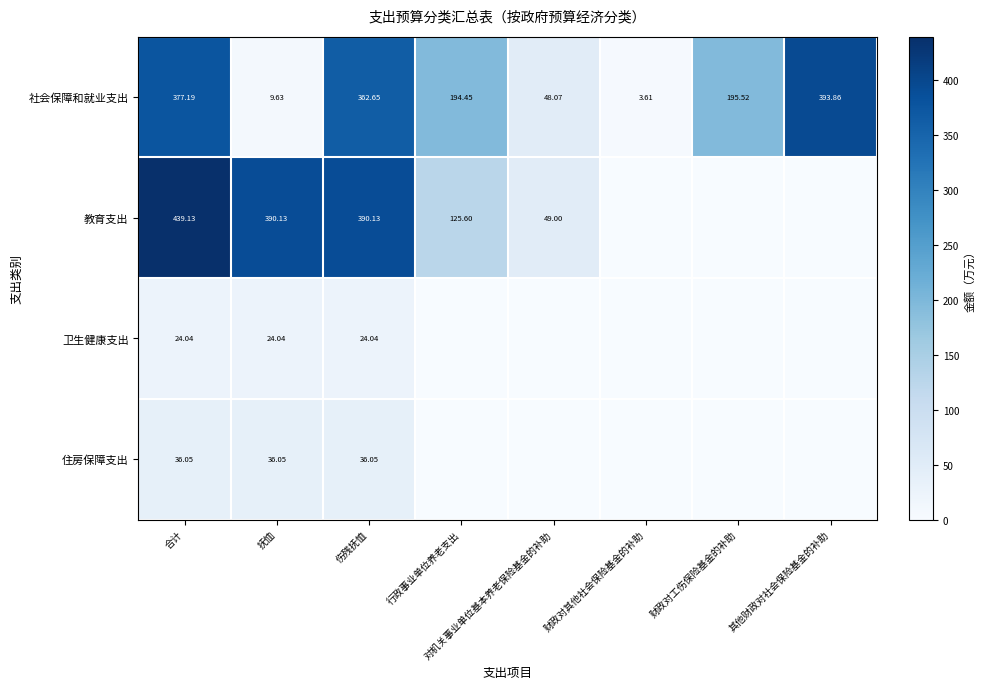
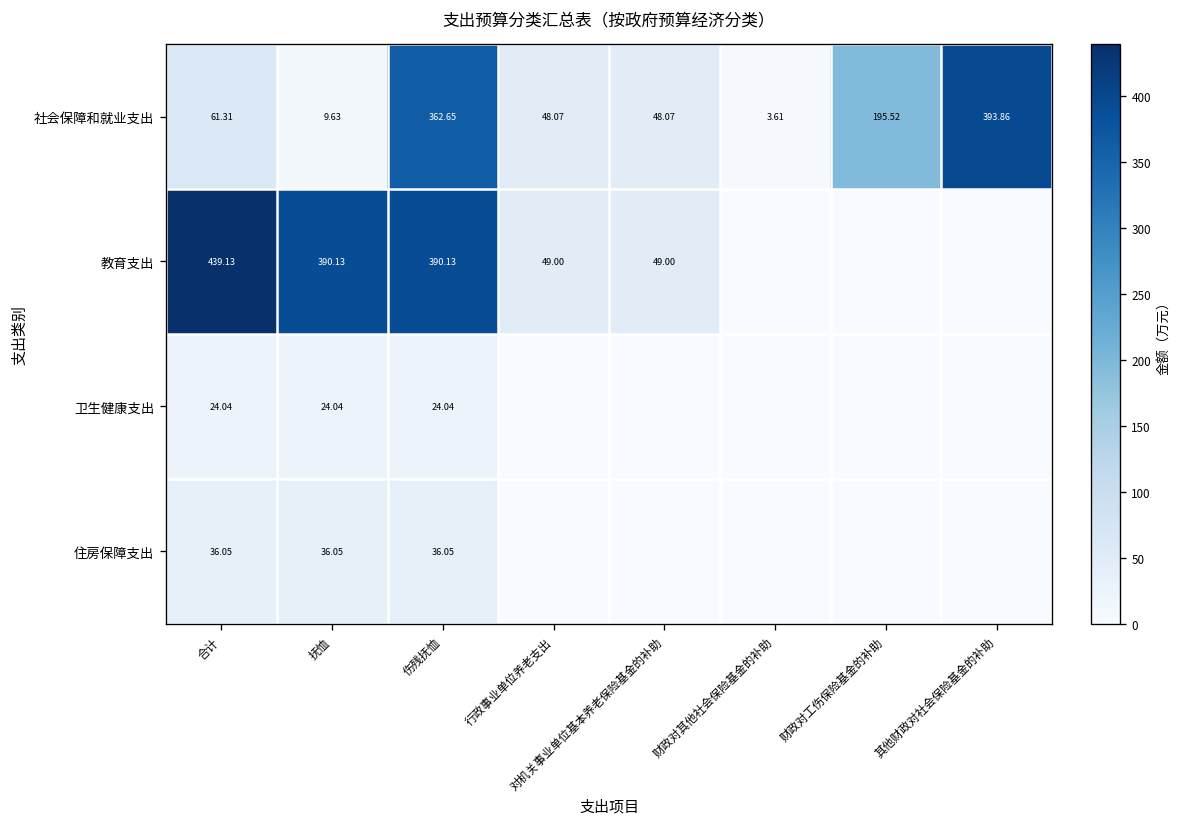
社会保障和就业支出, 合计: 377.19 -> 61.31
社会保障和就业支出, 行政事业单位养老支出: 194.45 -> 48.07
教育支出, 行政事业单位养老支出: 125.60 -> 49.00
